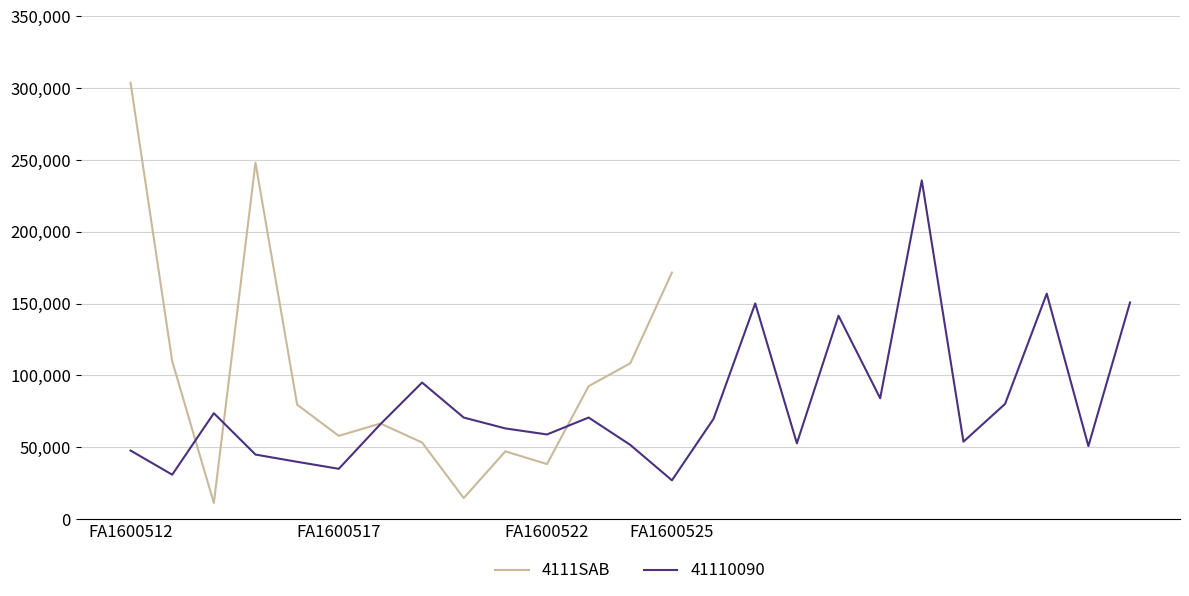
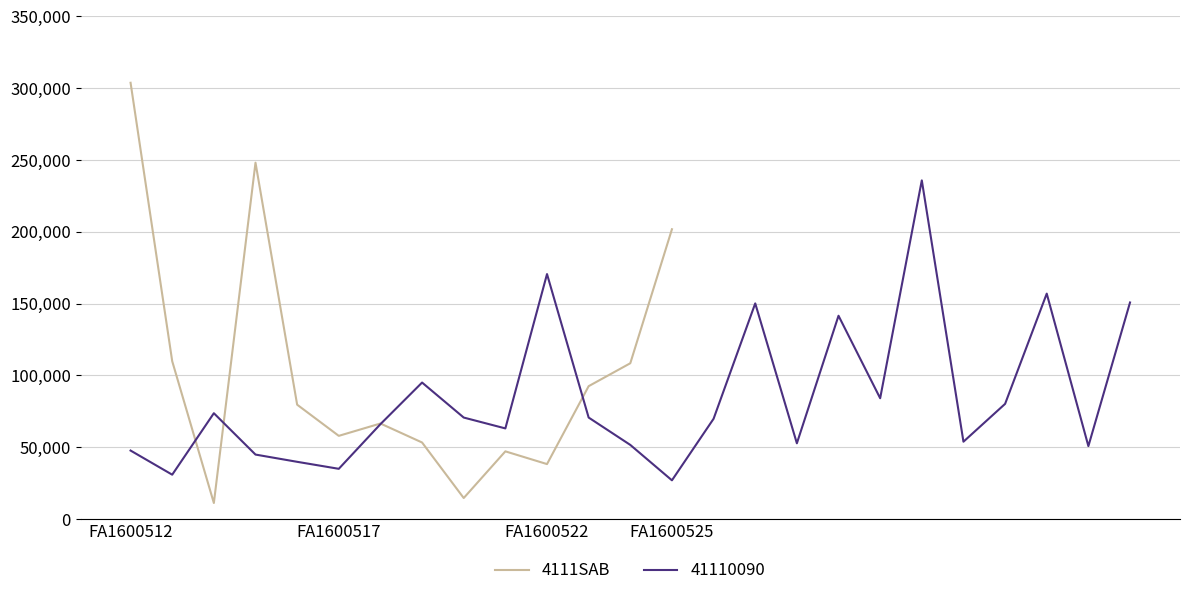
41110090, FA1600522: 59,000 -> 171,000
4111SAB, FA1600525: 172,000 -> 202,000
